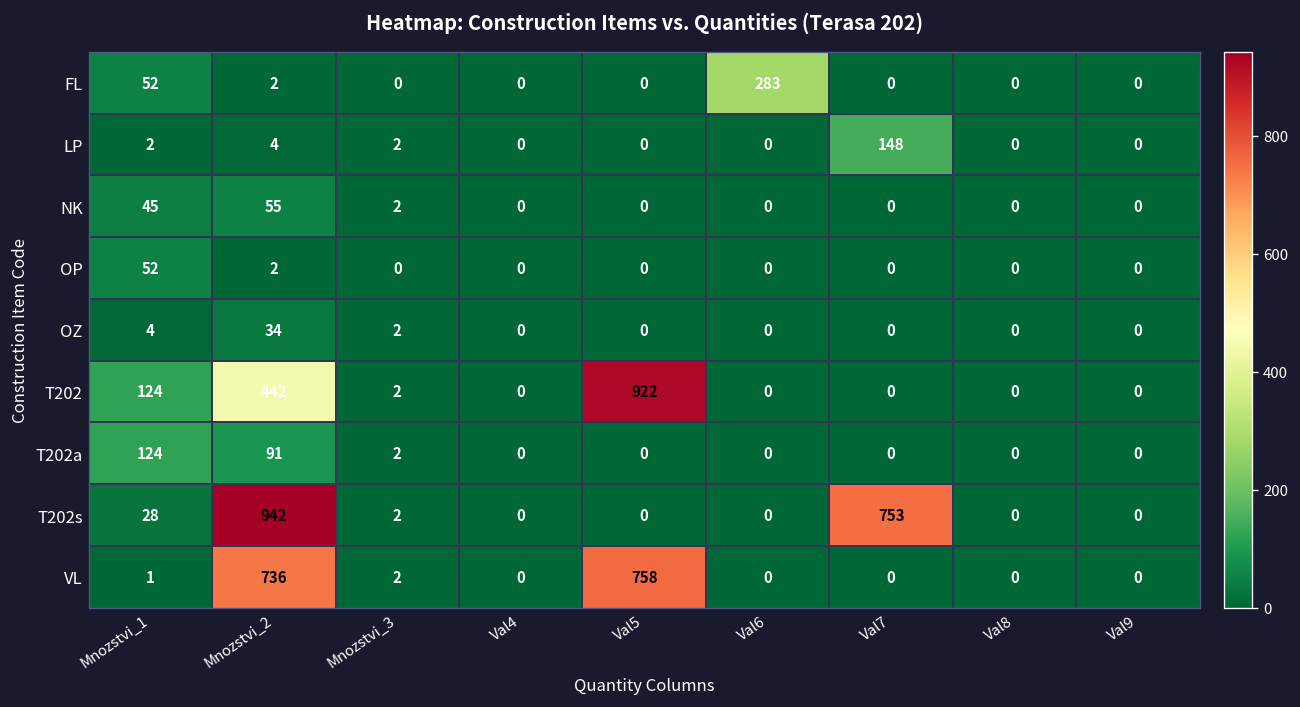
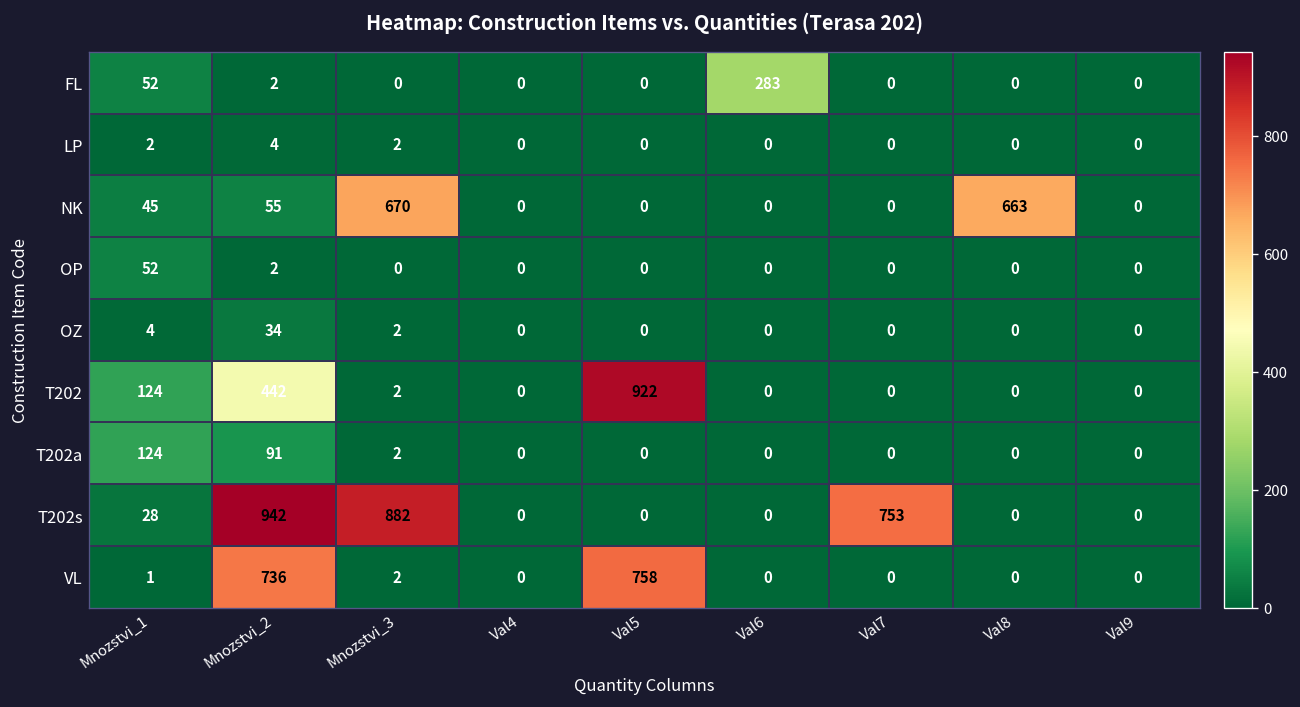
LP, Val7: 148 -> 0
NK, Mnozstvi_3: 2 -> 670
NK, Val8: 0 -> 663
T202s, Mnozstvi_3: 2 -> 882
